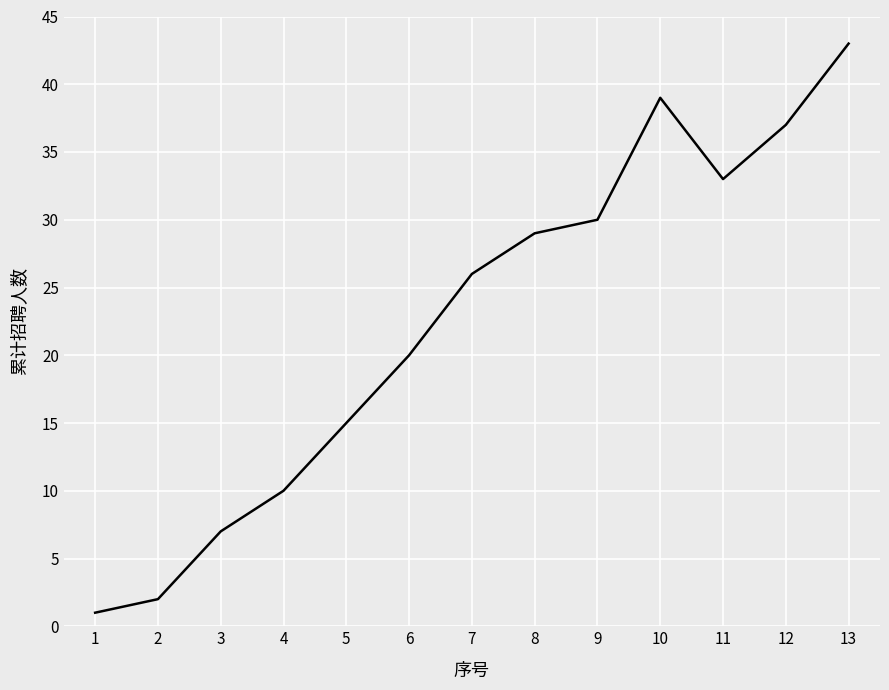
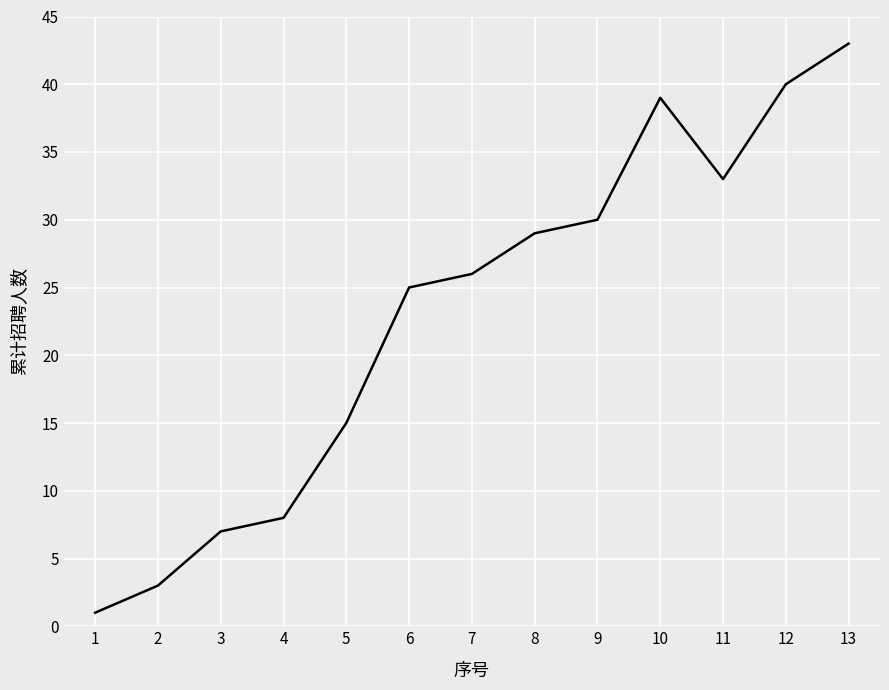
2: 2 -> 3
4: 10 -> 8
6: 20 -> 25
12: 37 -> 40
